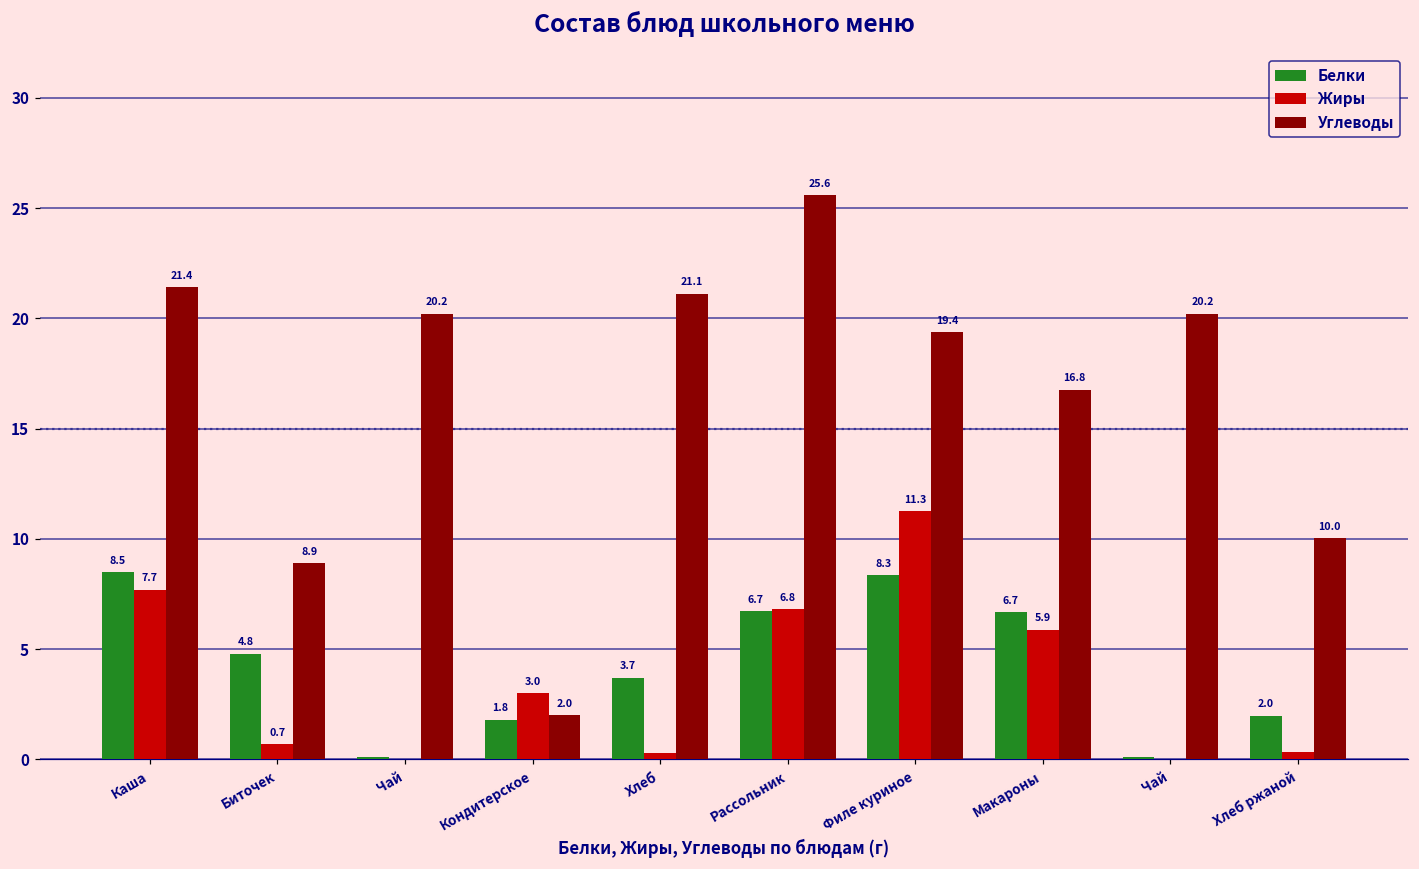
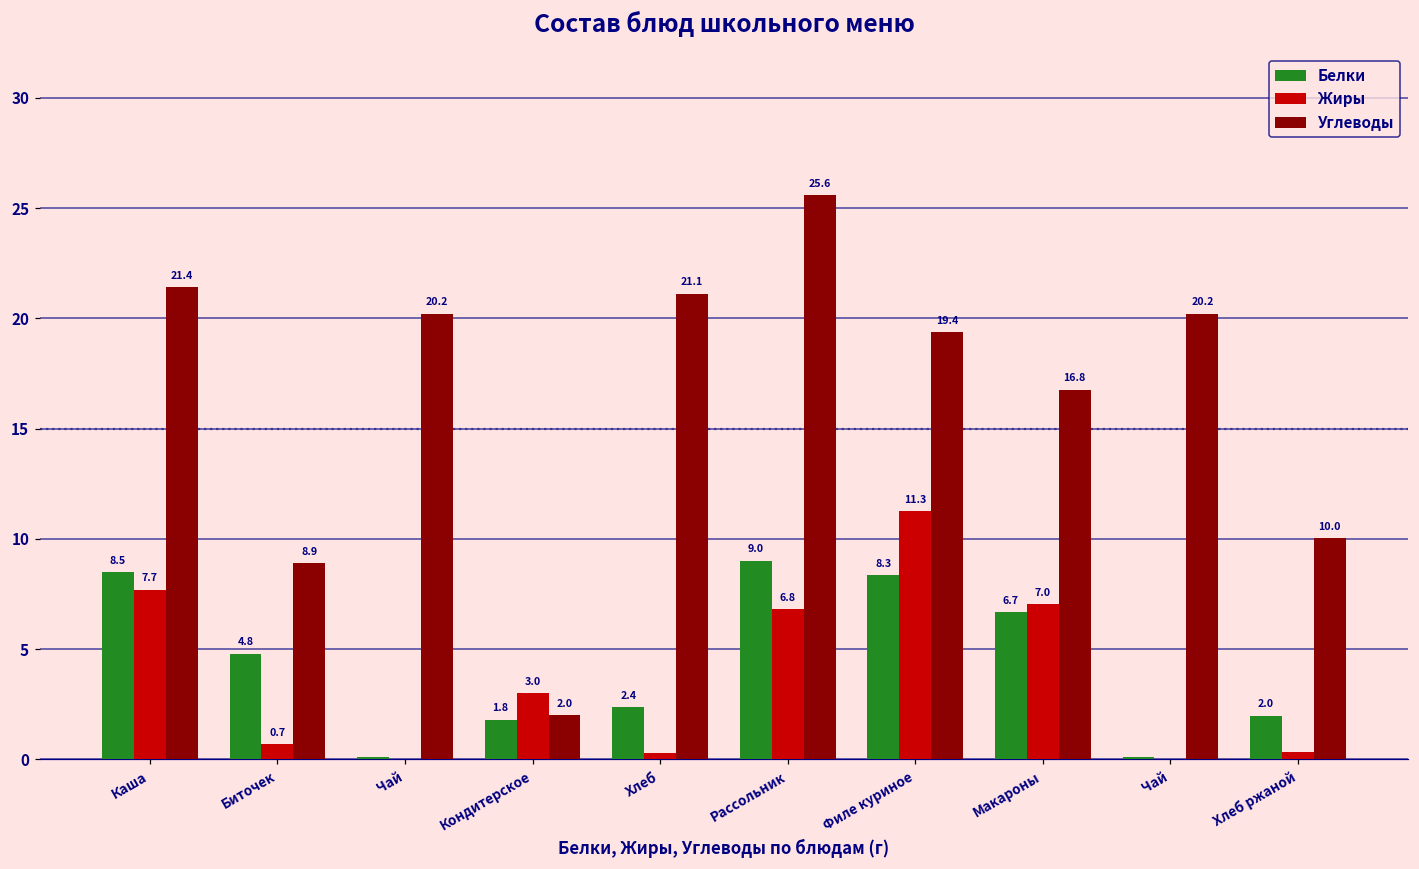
Белки, Хлеб: 3.7 -> 2.4
Белки, Рассольник: 6.7 -> 9.0
Жиры, Макароны: 5.9 -> 7.0
